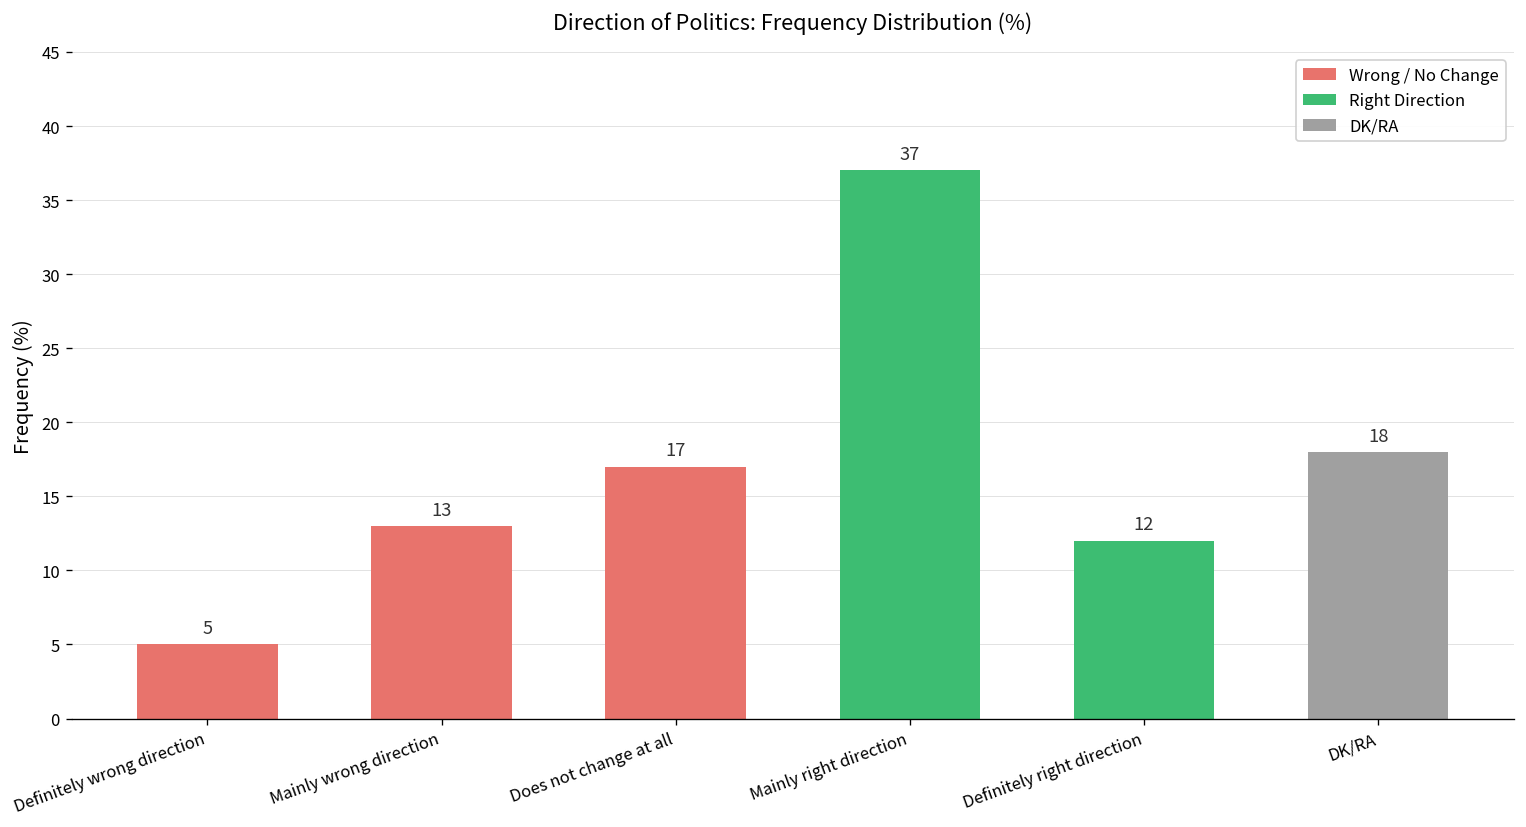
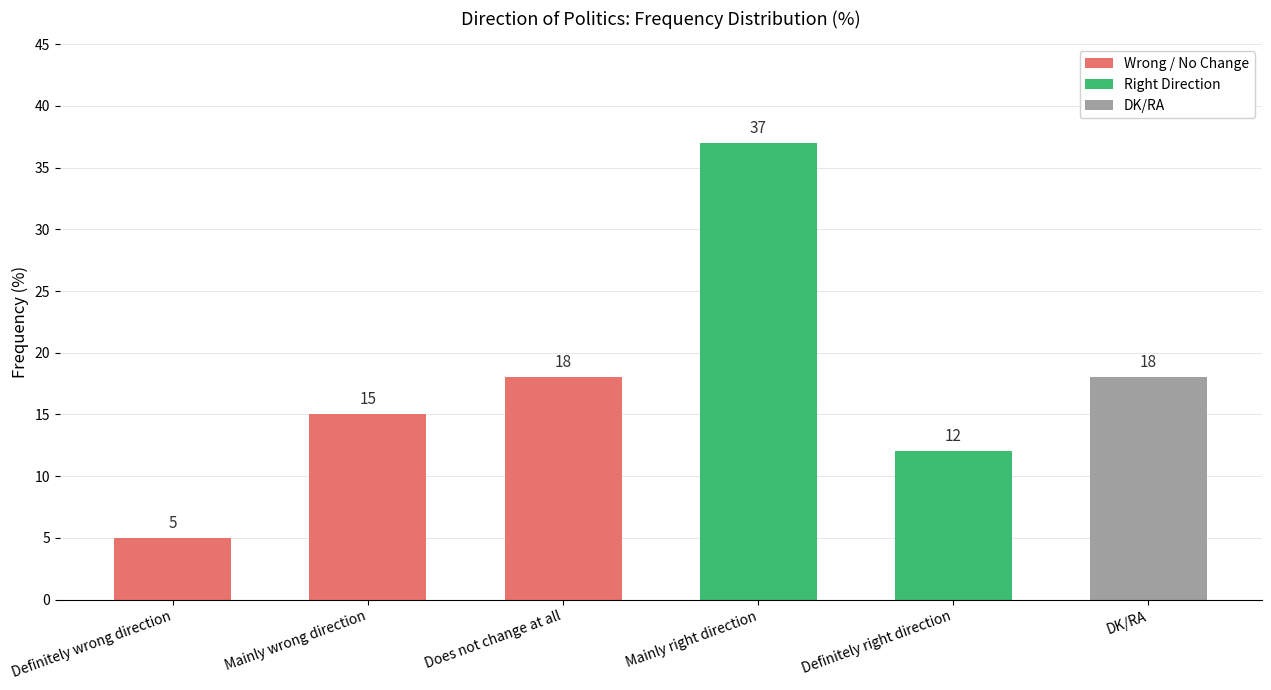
Mainly wrong direction: 13 -> 15
Does not change at all: 17 -> 18
